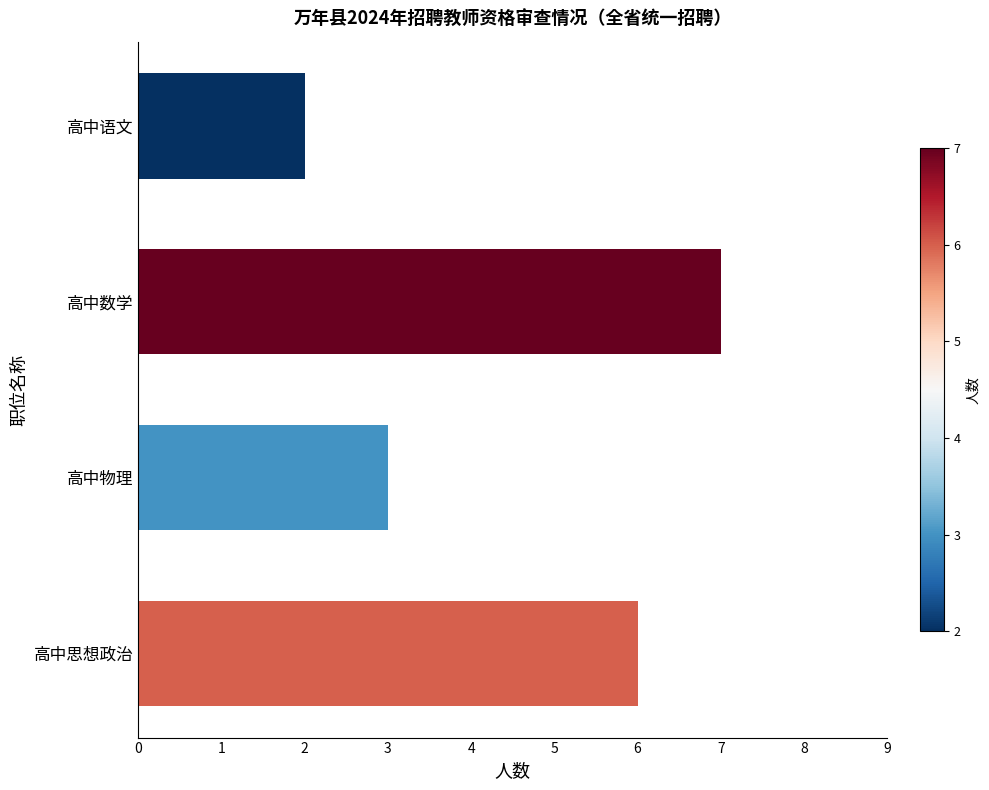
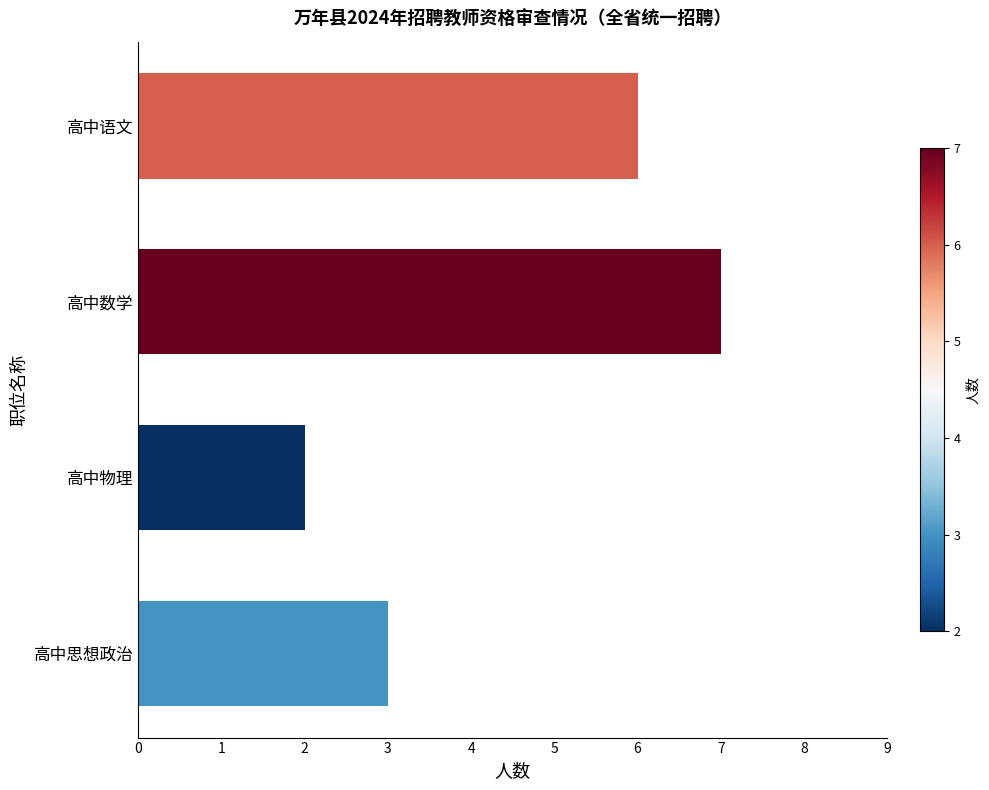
高中语文: 2 -> 6
高中物理: 3 -> 2
高中思想政治: 6 -> 3
